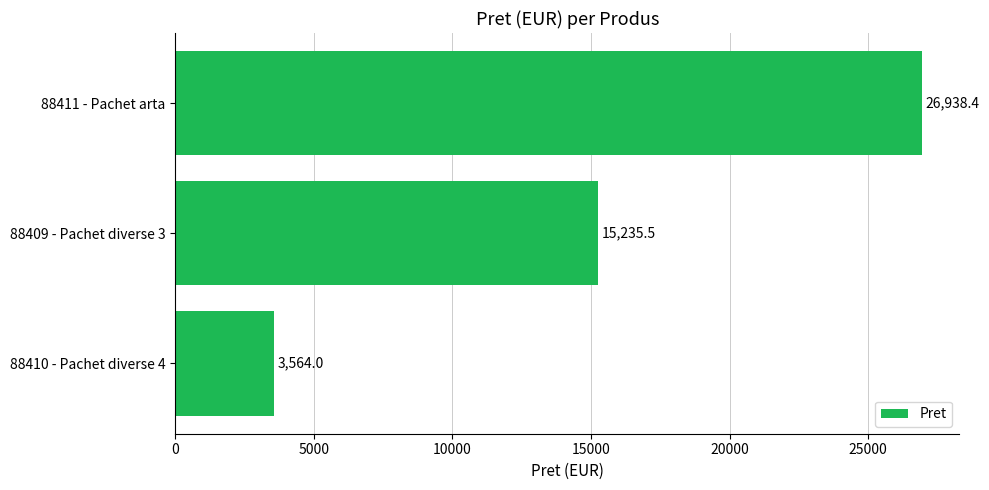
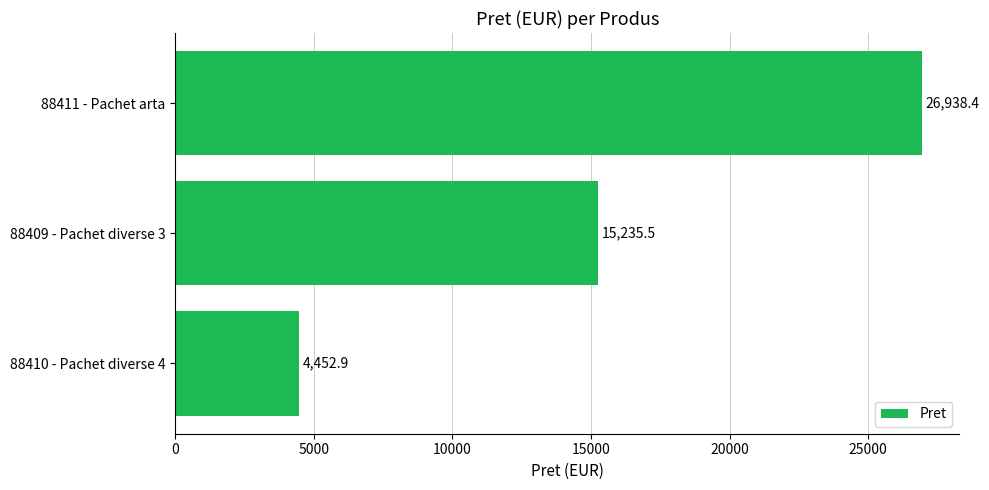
88410 - Pachet diverse 4: 3,564.0 -> 4,452.9
